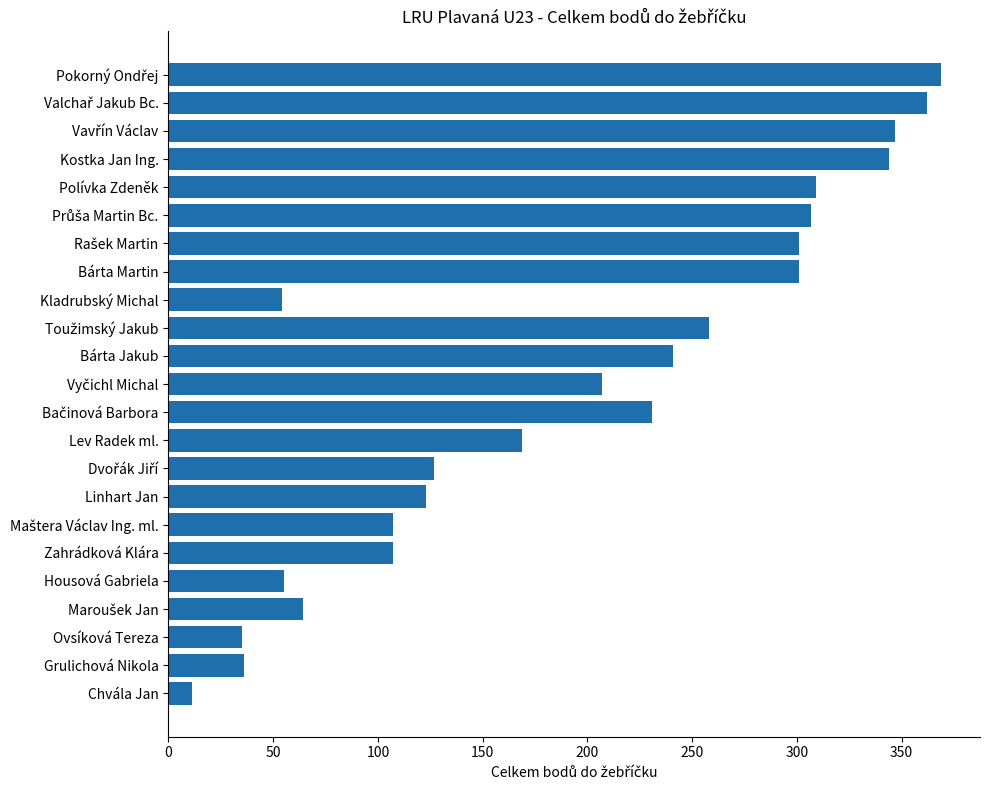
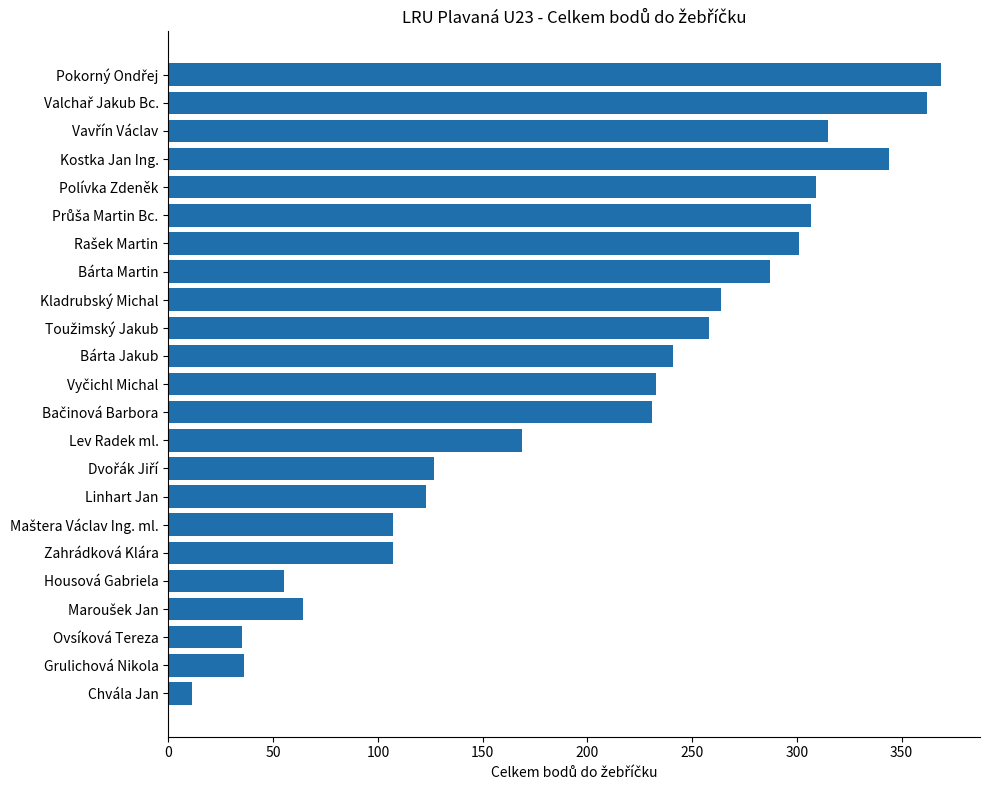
Vavřín Václav: 347 -> 315
Bárta Martin: 301 -> 287
Kladrubský Michal: 54 -> 264
Vyčichl Michal: 207 -> 233
